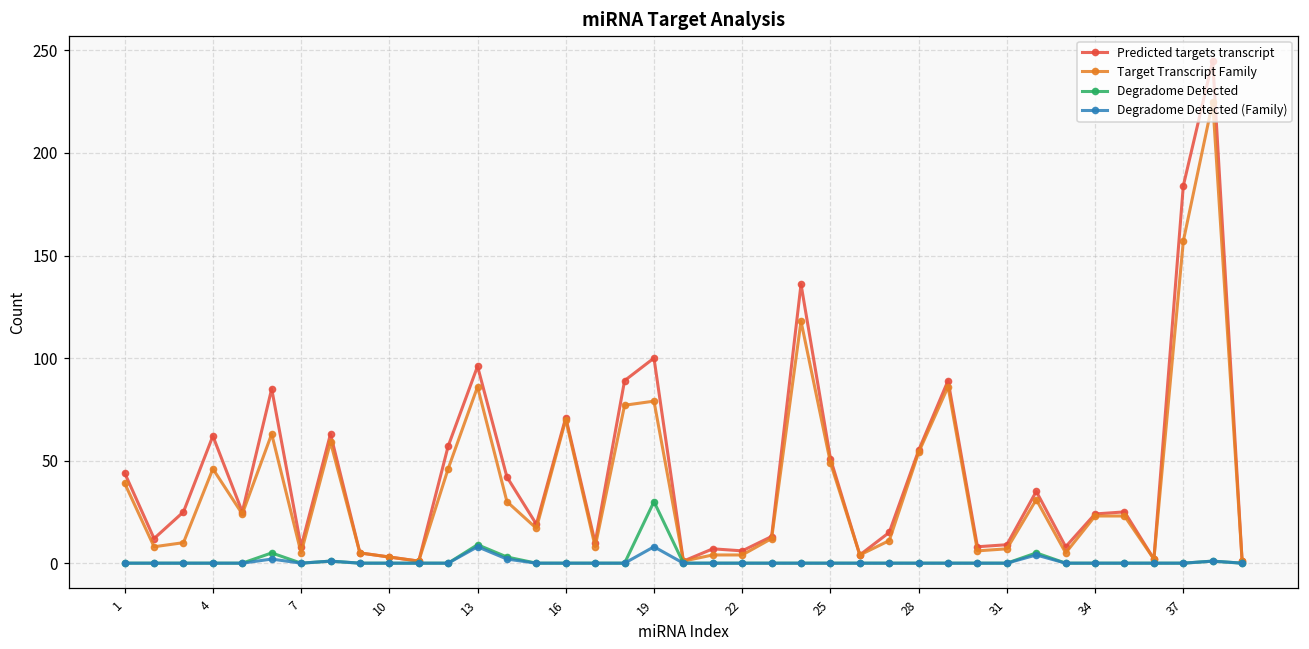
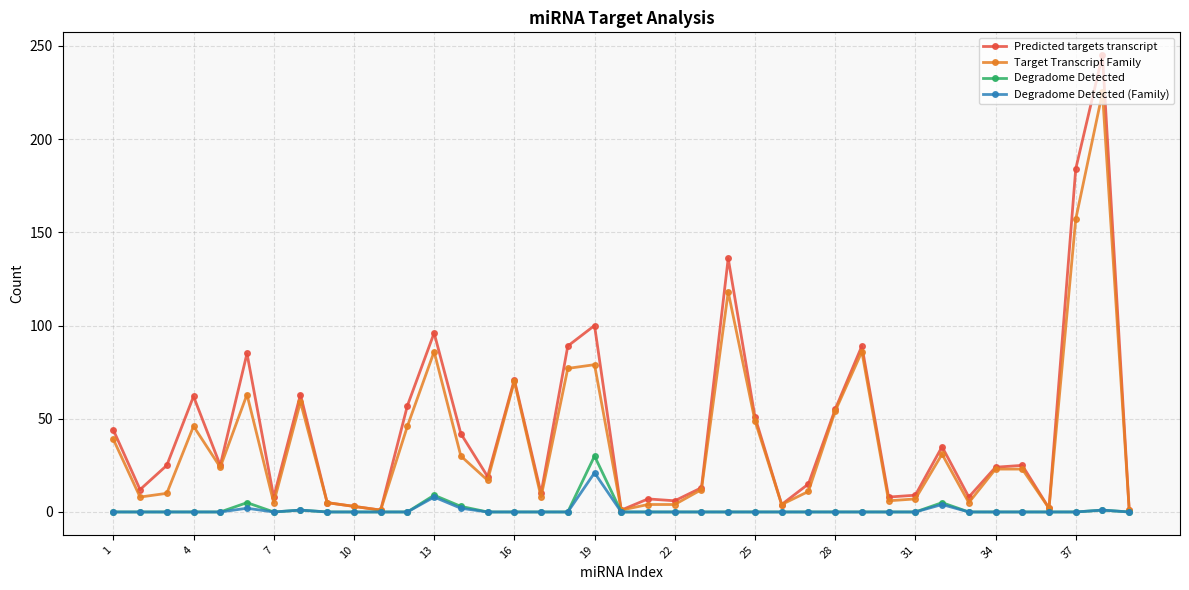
Degradome Detected (Family), 19: 8 -> 21
